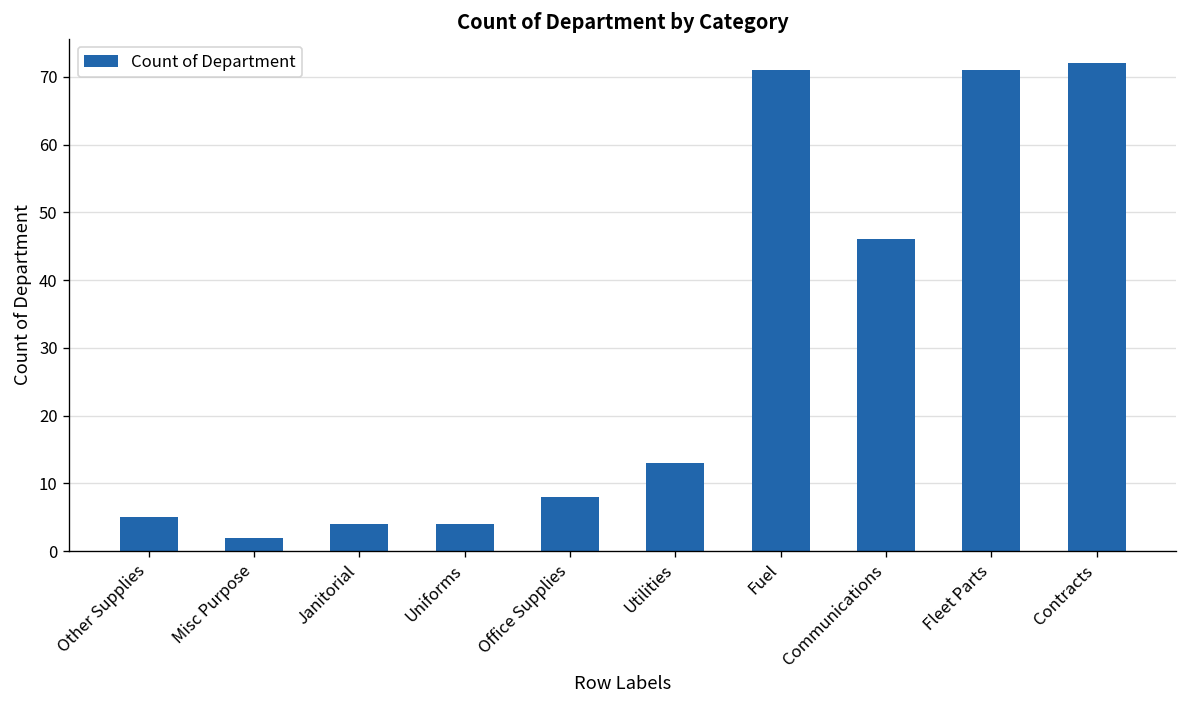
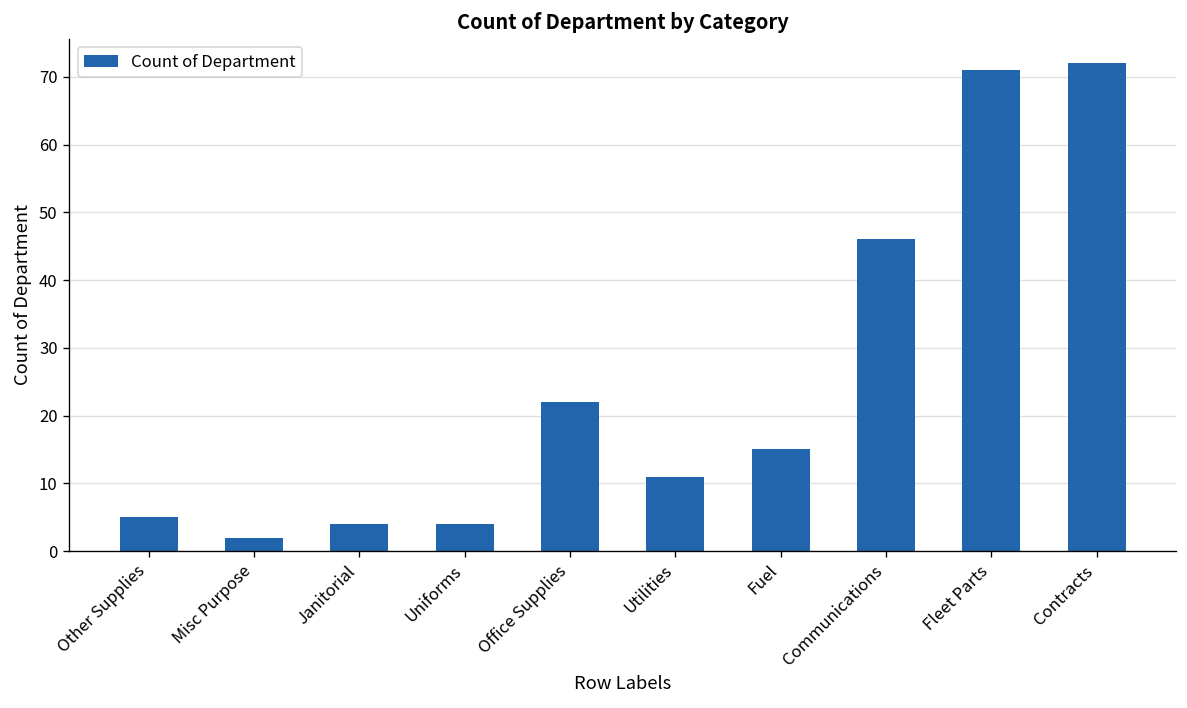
Office Supplies: 8 -> 22
Utilities: 13 -> 11
Fuel: 71 -> 15
